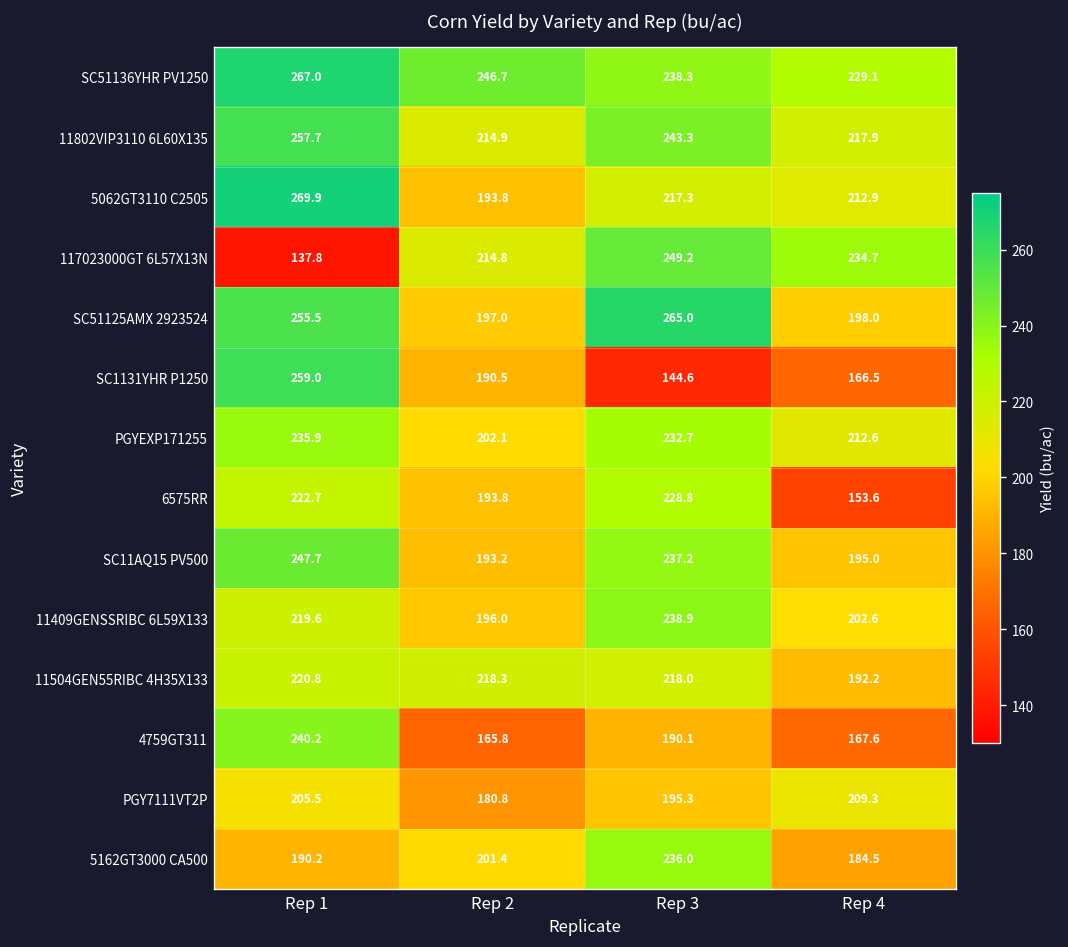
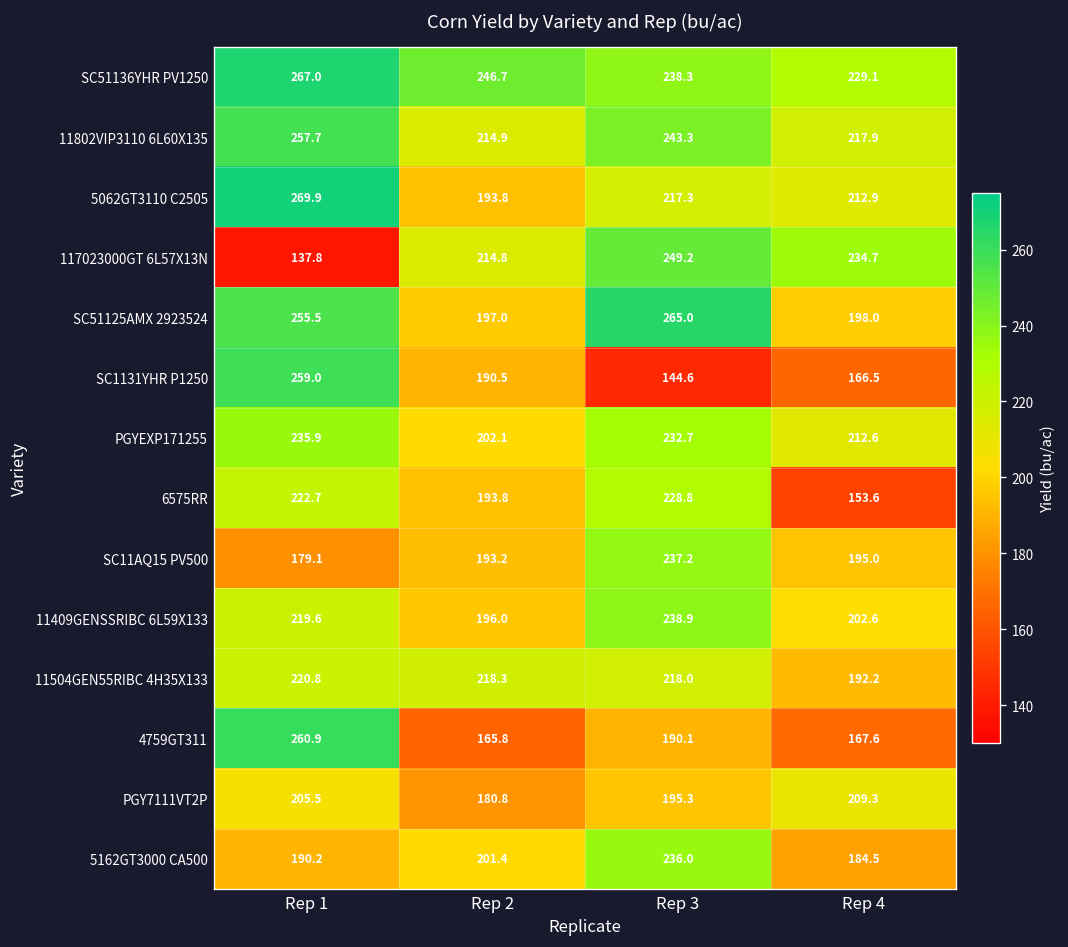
SC11AQ15 PV500, Rep 1: 247.7 -> 179.1
4759GT311, Rep 1: 240.2 -> 260.9
